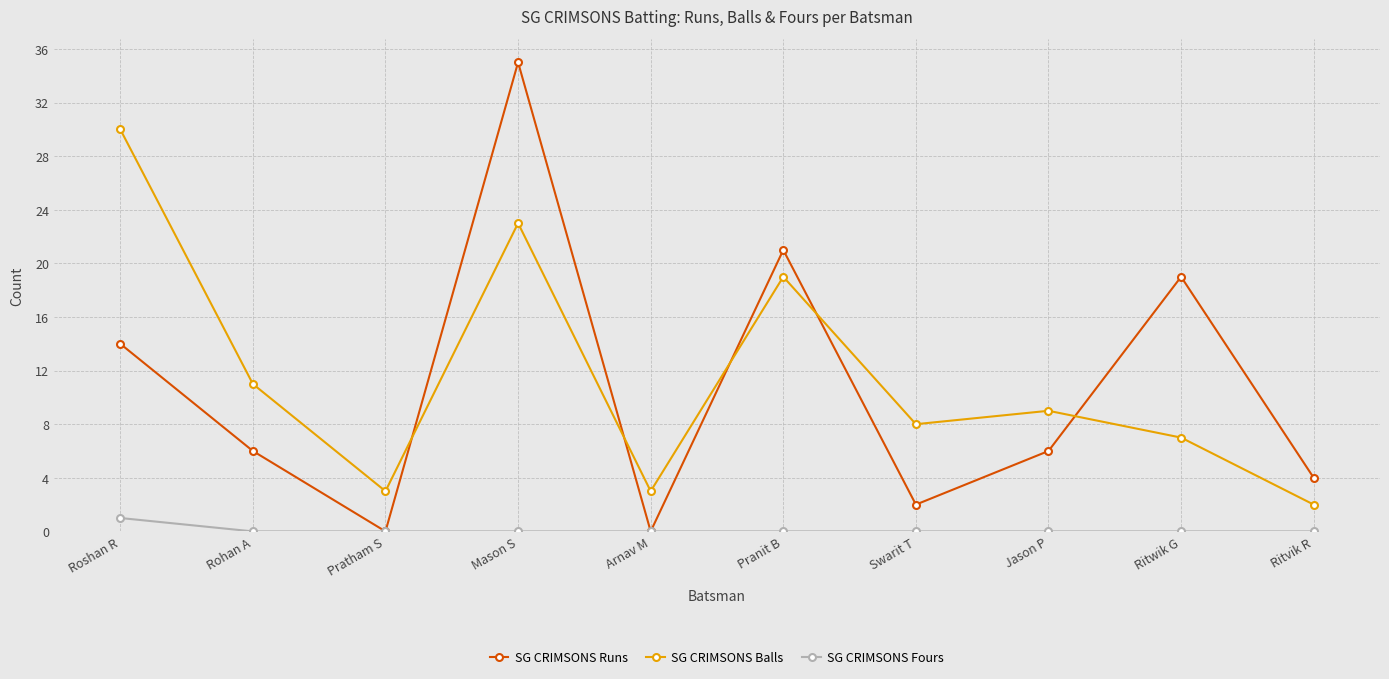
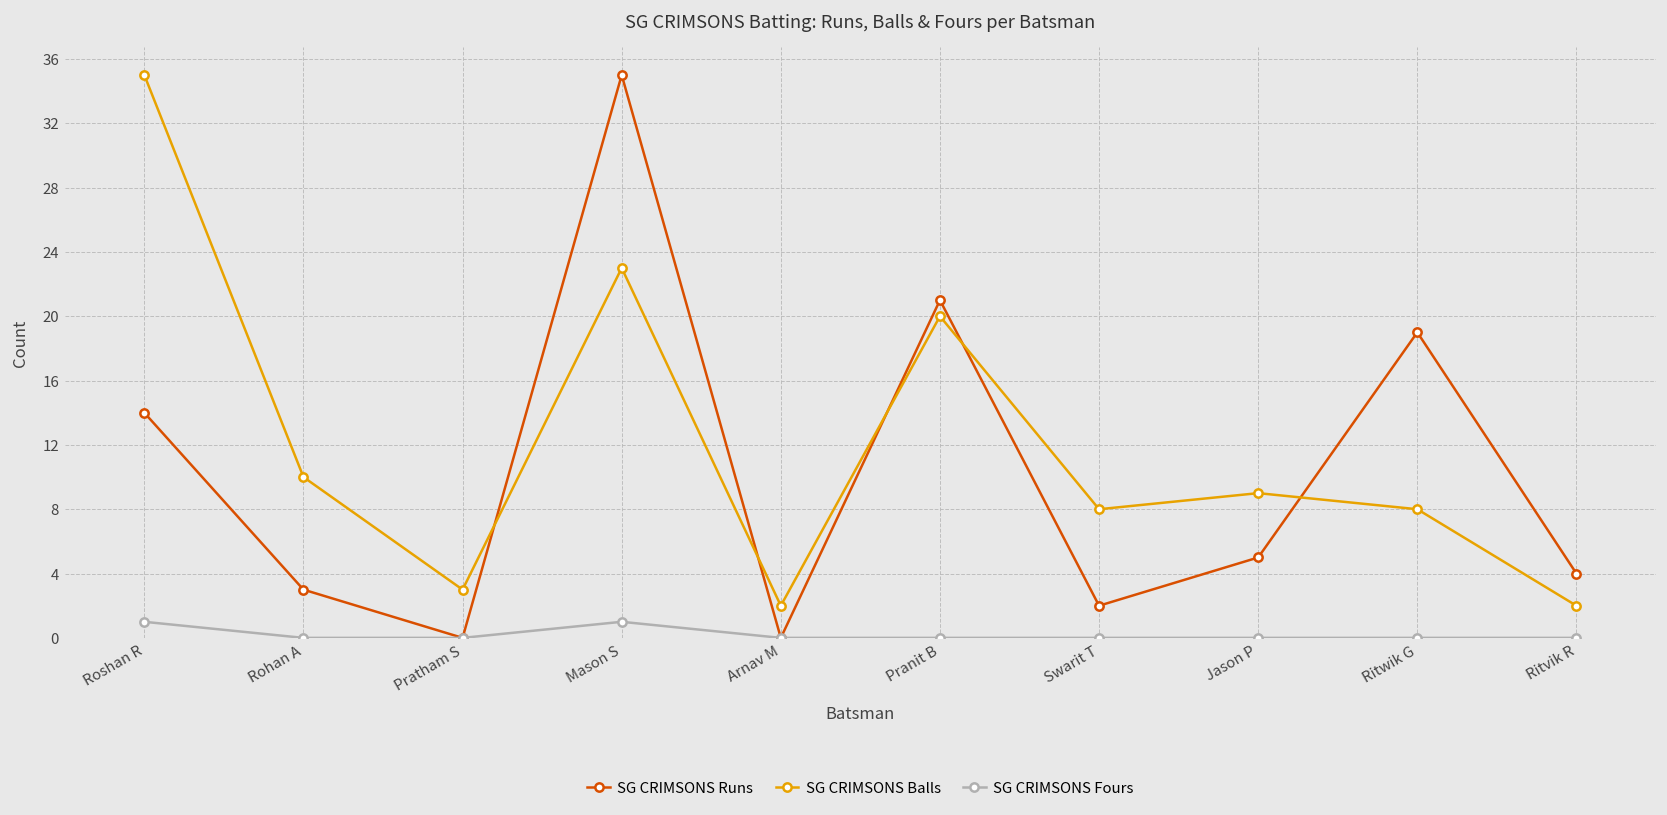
SG CRIMSONS Balls, Roshan R: 30 -> 35
SG CRIMSONS Runs, Rohan A: 6 -> 3
SG CRIMSONS Balls, Rohan A: 11 -> 10
SG CRIMSONS Fours, Mason S: 0 -> 1
SG CRIMSONS Balls, Arnav M: 3 -> 2
SG CRIMSONS Balls, Pranit B: 19 -> 20
SG CRIMSONS Runs, Jason P: 6 -> 5
SG CRIMSONS Balls, Ritwik G: 7 -> 8
